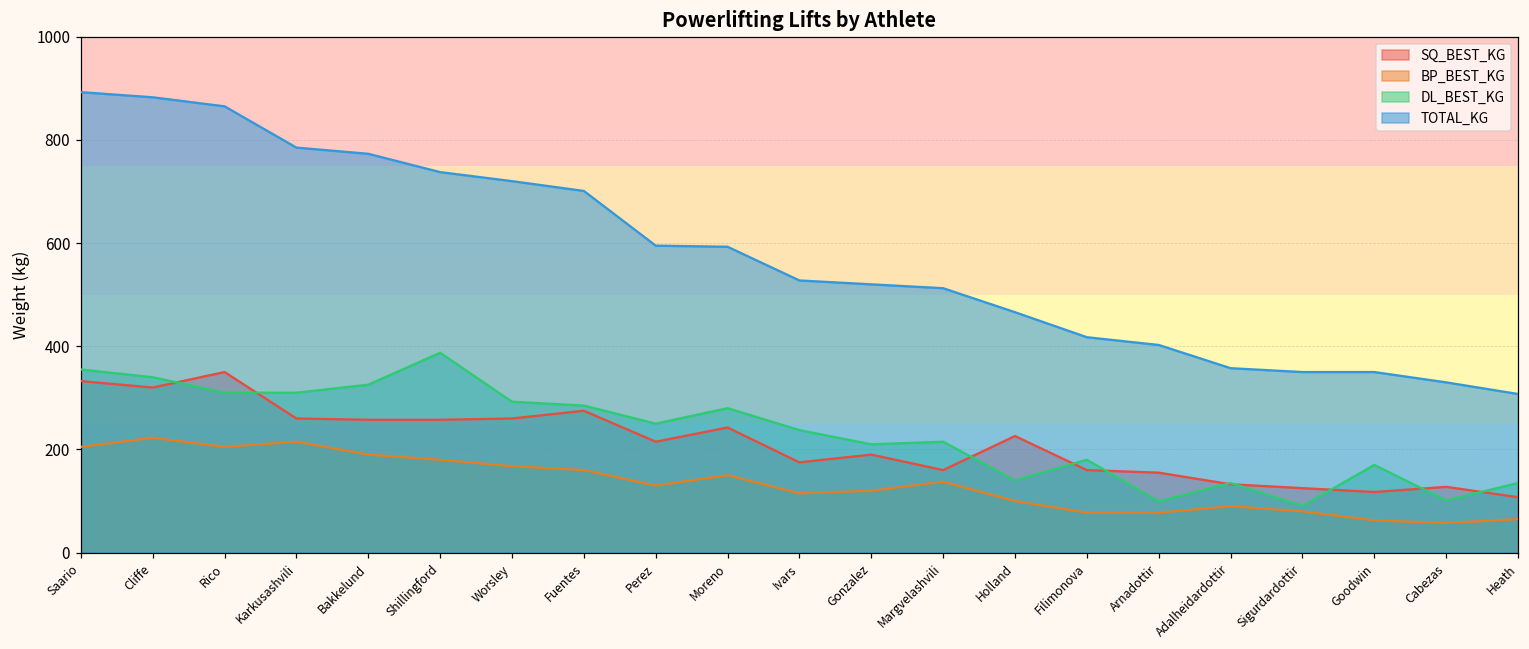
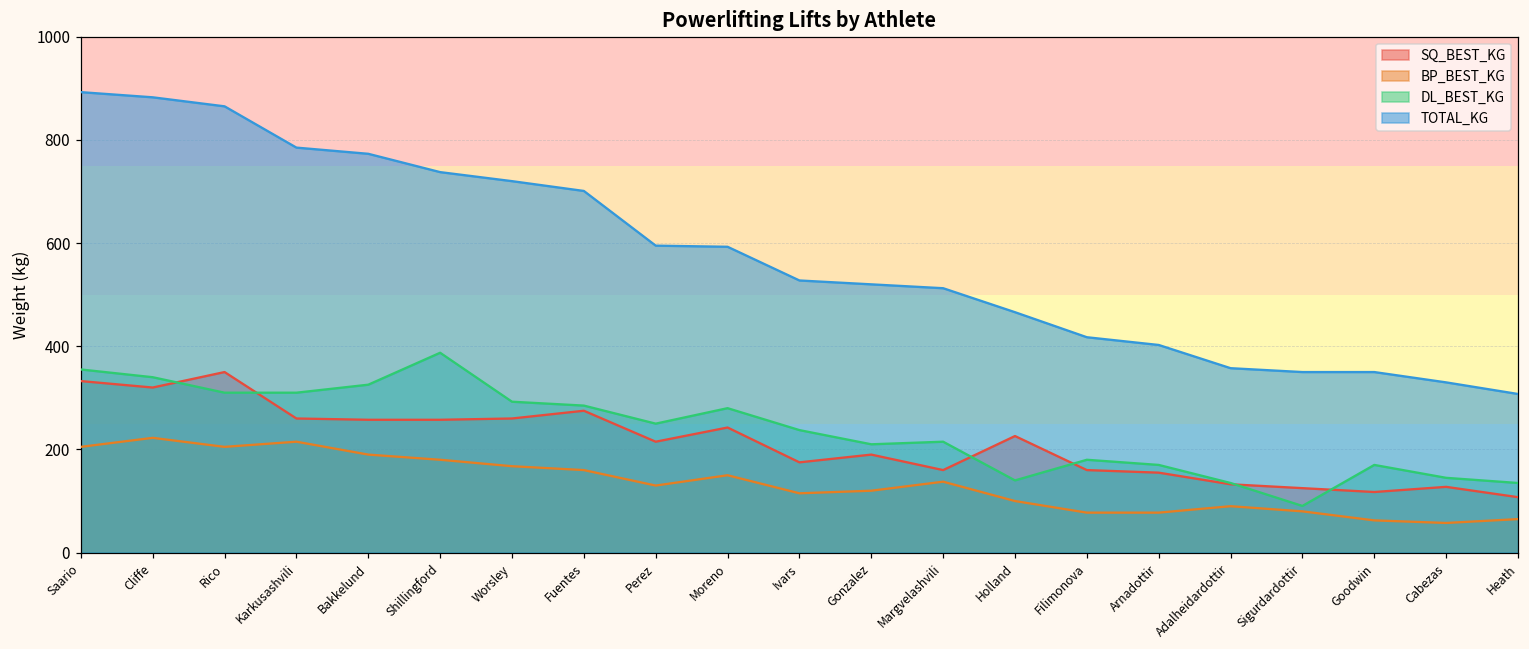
DL_BEST_KG, Arnadottir: 100 -> 170
DL_BEST_KG, Cabezas: 100 -> 150
